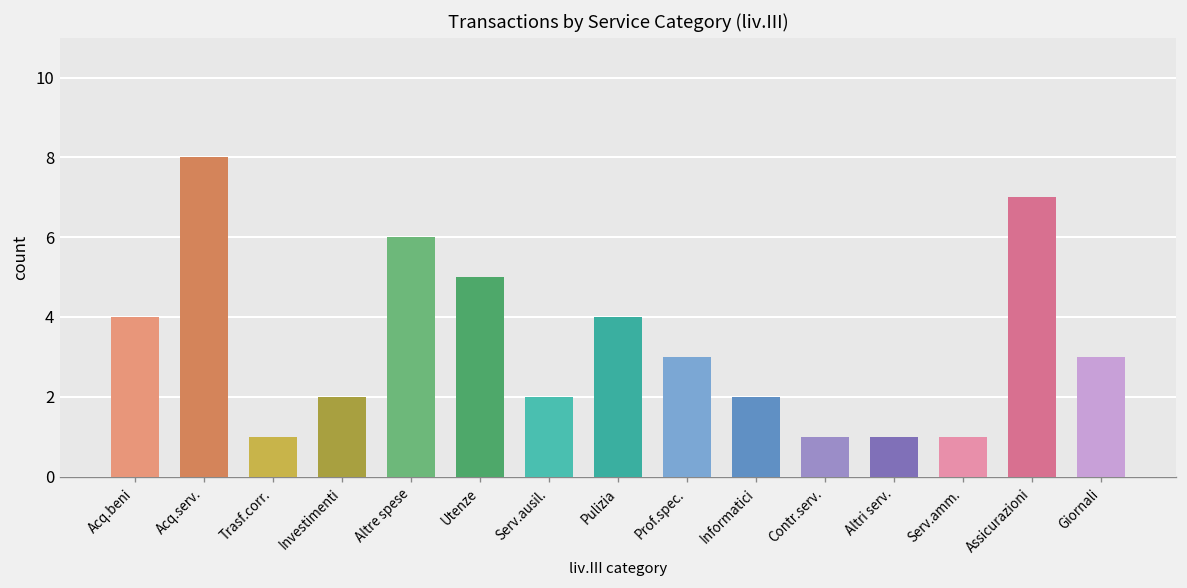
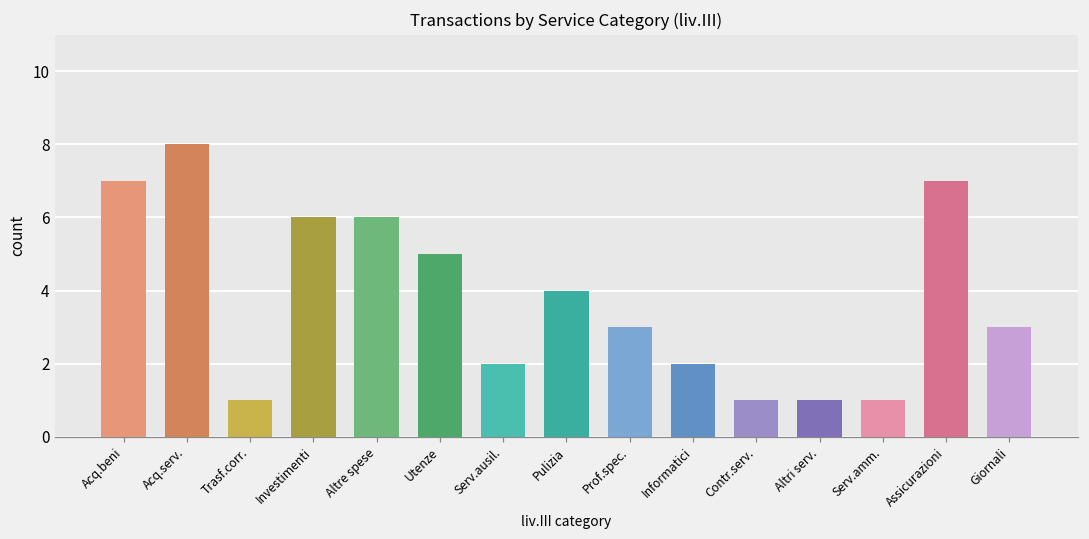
Acq.beni: 4 -> 7
Investimenti: 2 -> 6
